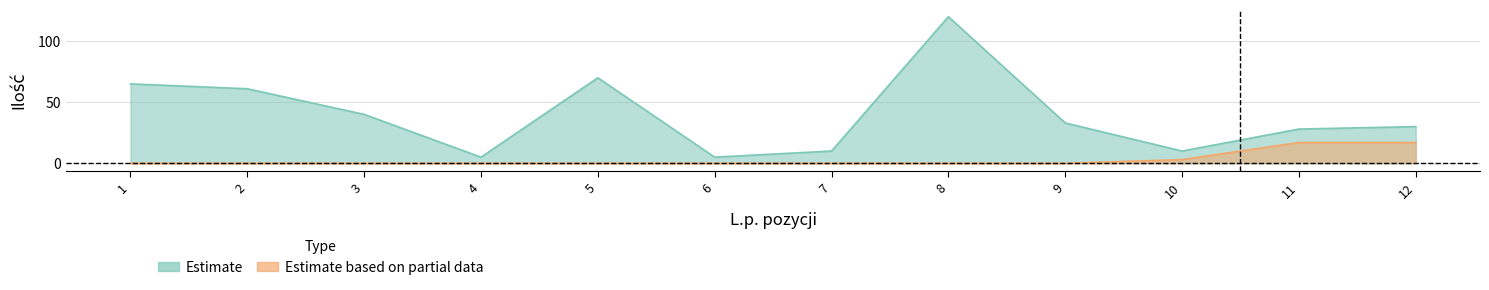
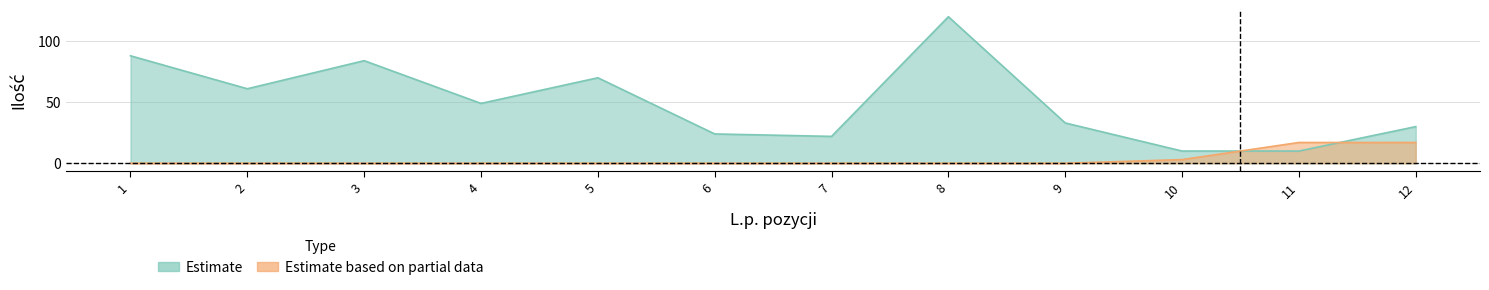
Estimate, 1: 65 -> 88
Estimate, 3: 40 -> 84
Estimate, 4: 5 -> 49
Estimate, 6: 5 -> 24
Estimate, 7: 10 -> 22
Estimate, 11: 28 -> 10
